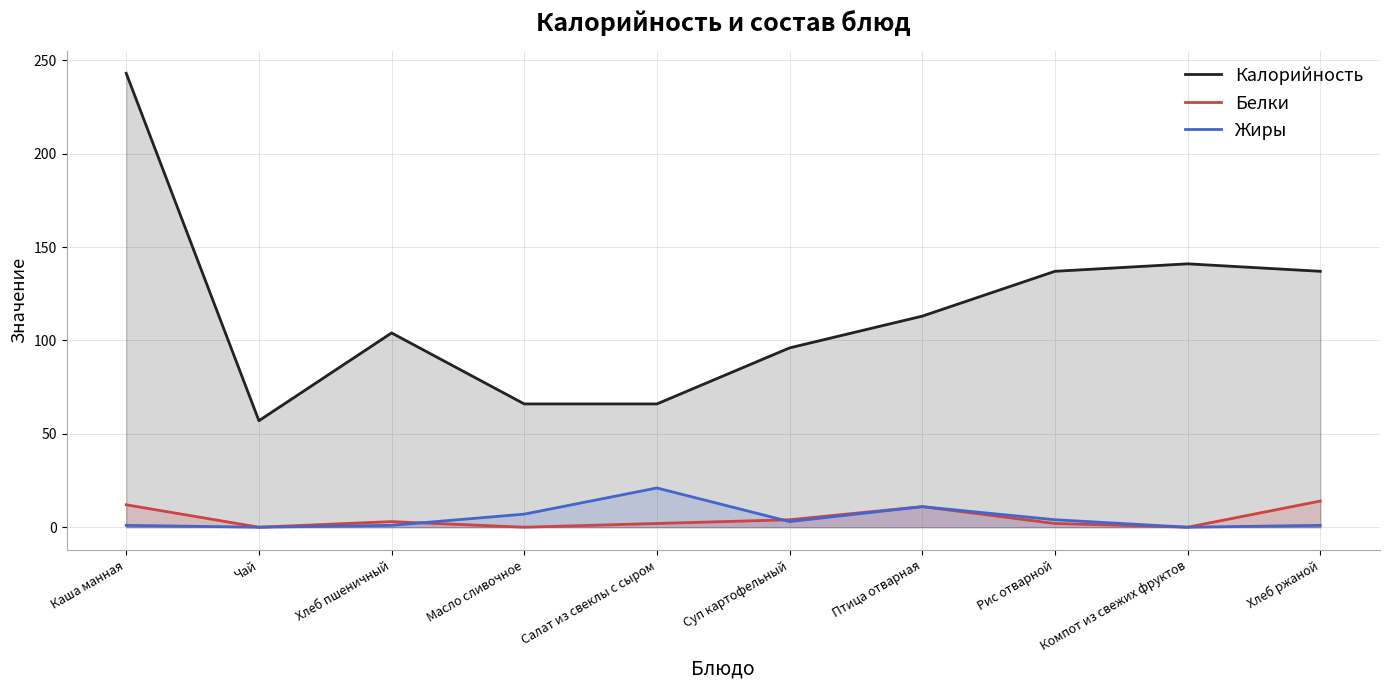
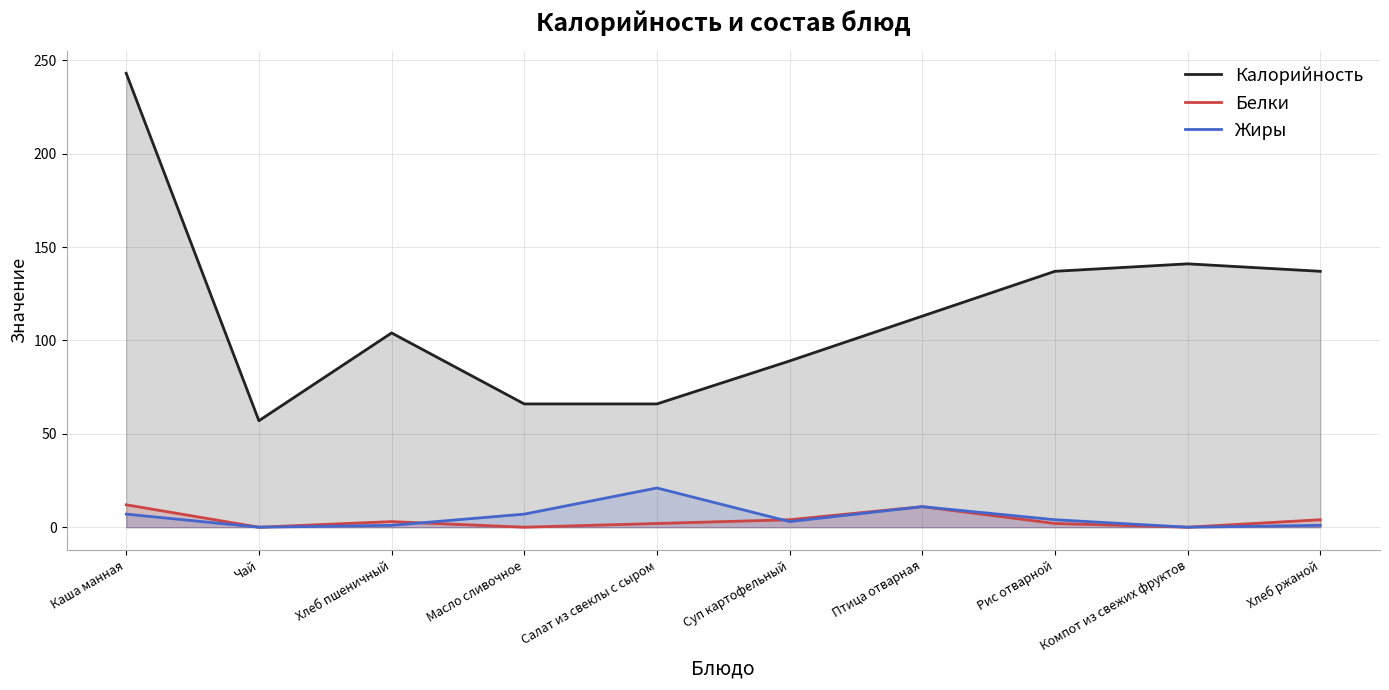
Жиры, Каша манная: 1 -> 7
Калорийность, Суп картофельный: 96 -> 89
Белки, Хлеб ржаной: 14 -> 4
